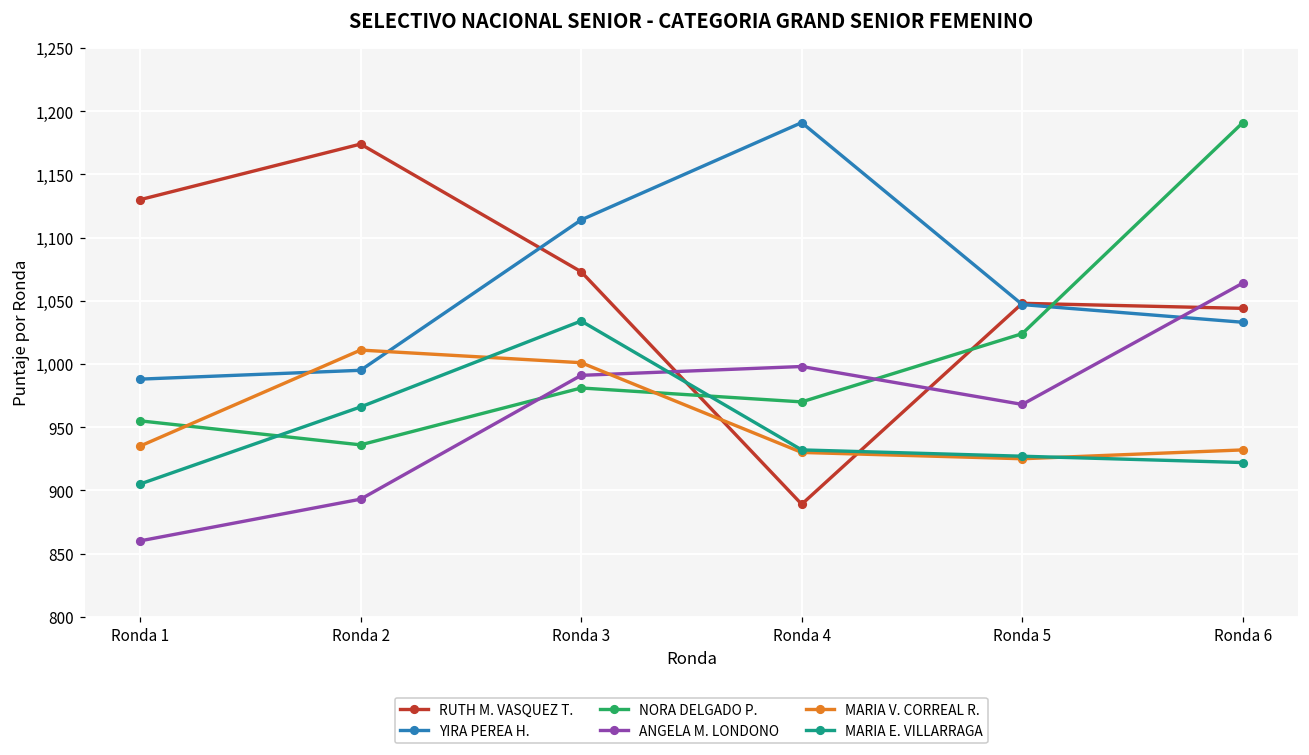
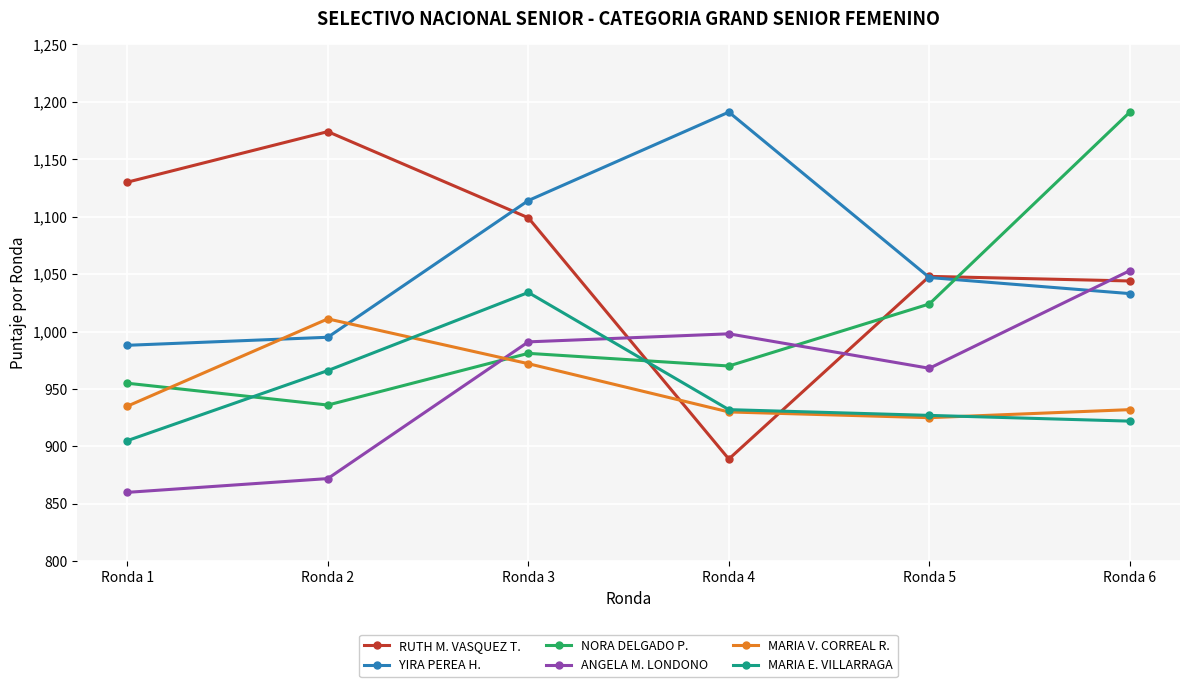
ANGELA M. LONDONO, Ronda 2: 893 -> 872
RUTH M. VASQUEZ T., Ronda 3: 1,073 -> 1,099
MARIA V. CORREAL R., Ronda 3: 1,001 -> 972
ANGELA M. LONDONO, Ronda 6: 1,064 -> 1,053
